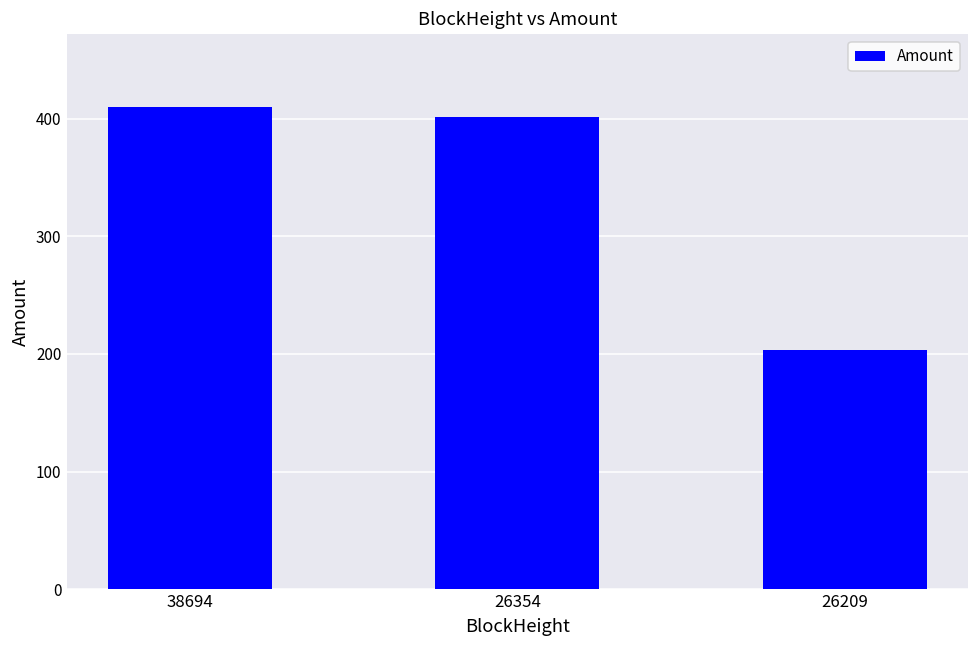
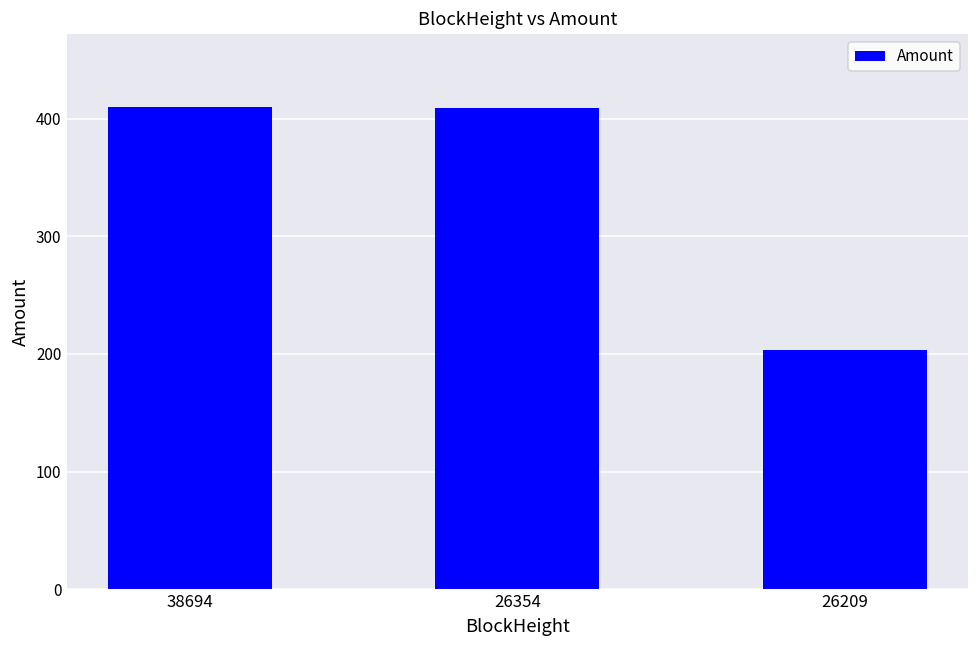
26354: 401 -> 409
